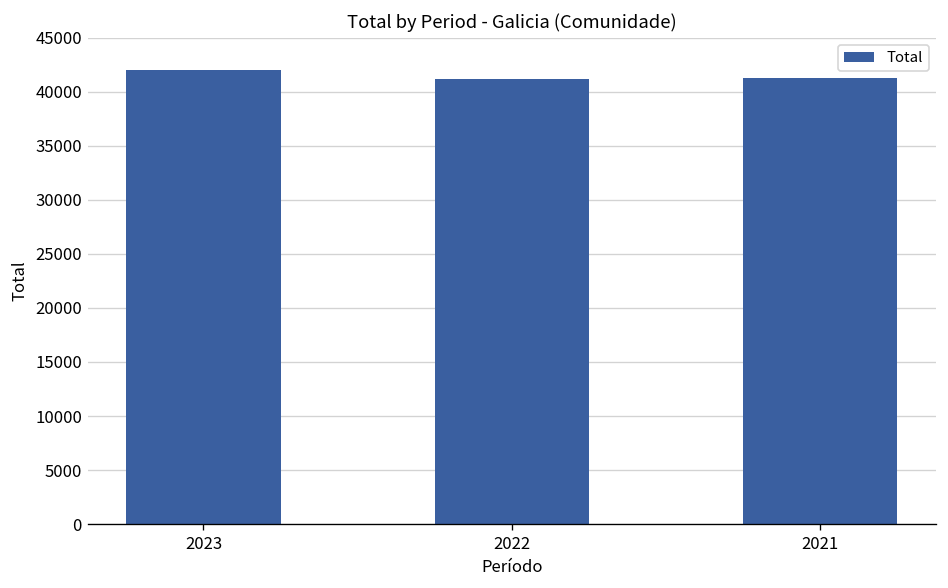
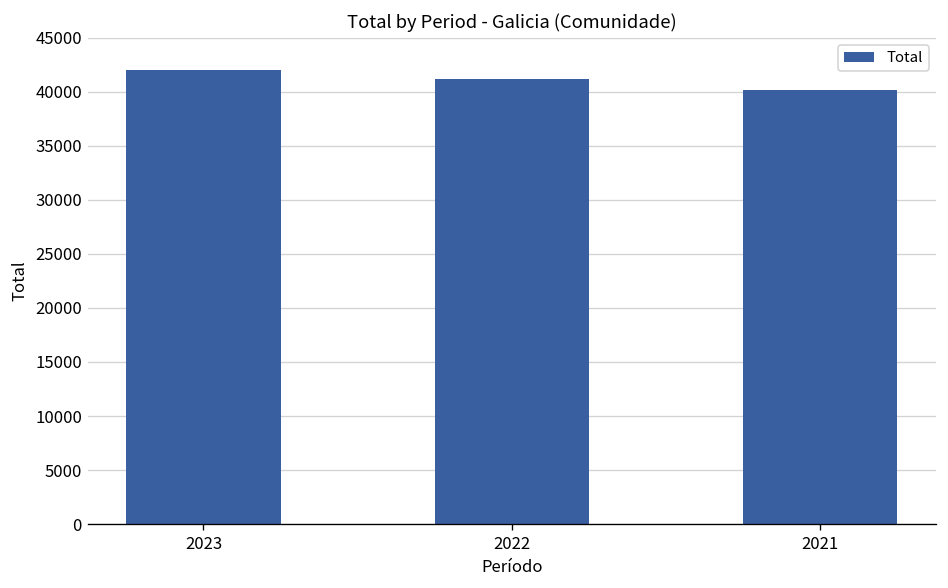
2021: 41000 -> 40000
